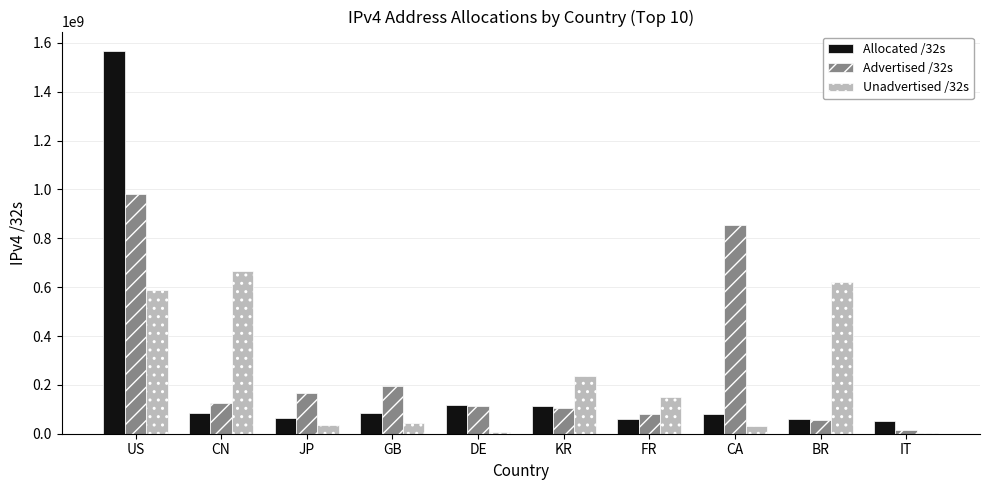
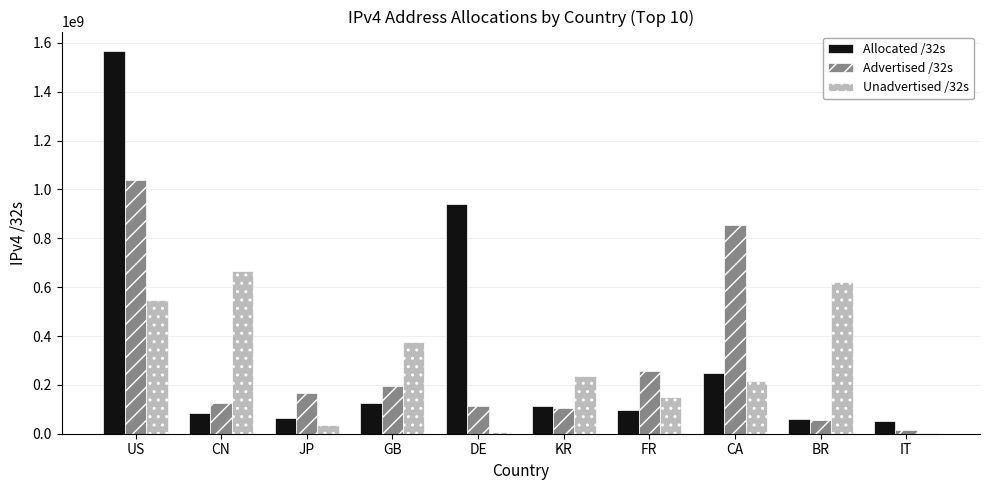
Advertised /32s, US: 980000000 -> 1040000000
Unadvertised /32s, US: 590000000 -> 550000000
Allocated /32s, GB: 80000000 -> 120000000
Unadvertised /32s, GB: 50000000 -> 380000000
Allocated /32s, DE: 120000000 -> 940000000
Allocated /32s, FR: 60000000 -> 100000000
Advertised /32s, FR: 80000000 -> 260000000
Allocated /32s, CA: 80000000 -> 250000000
Unadvertised /32s, CA: 30000000 -> 220000000
